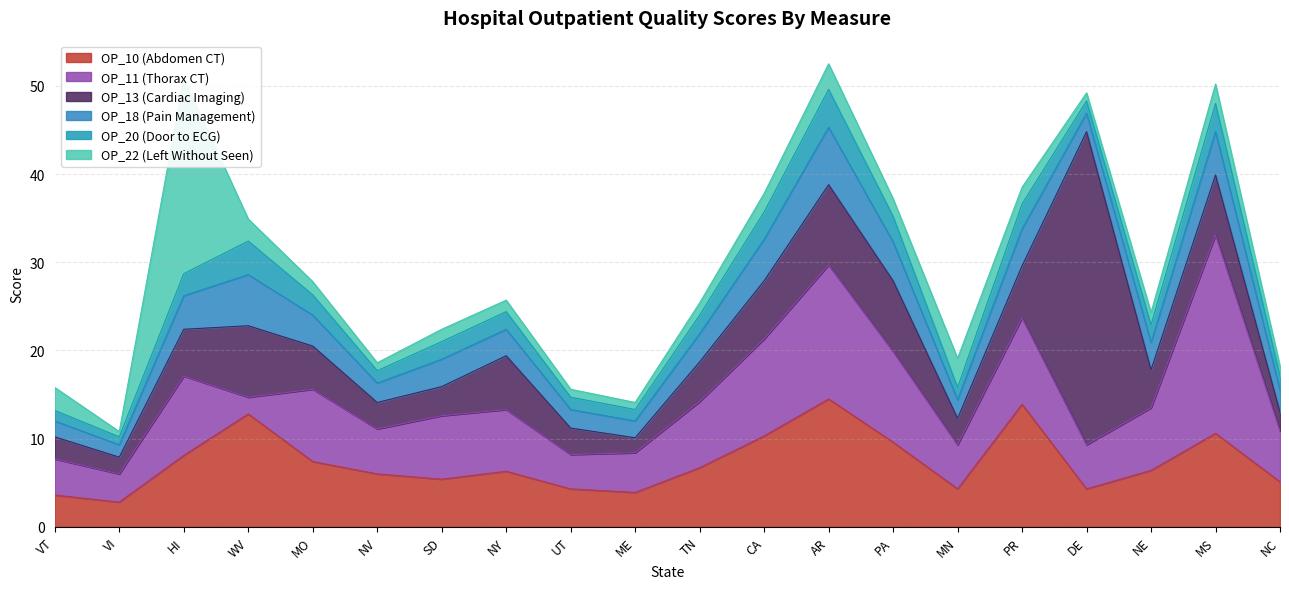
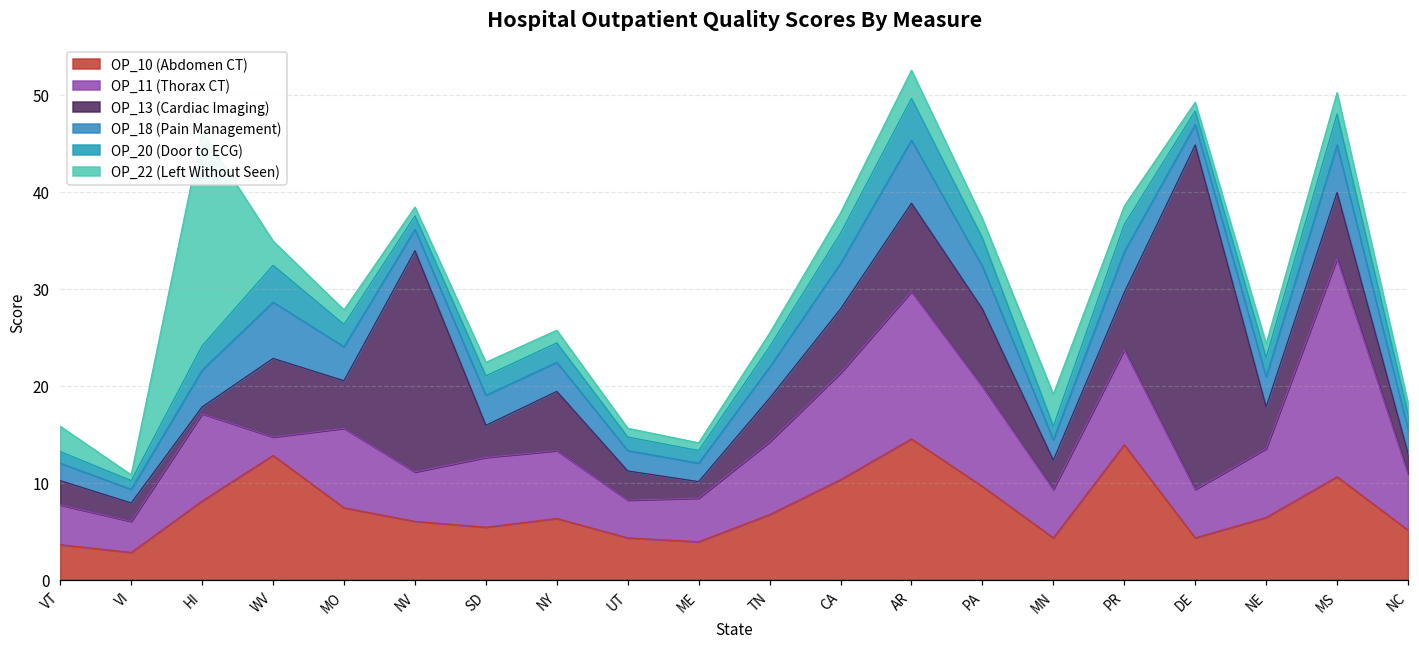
OP_13 (Cardiac Imaging), HI: 5 -> 1
OP_13 (Cardiac Imaging), NV: 3 -> 23
